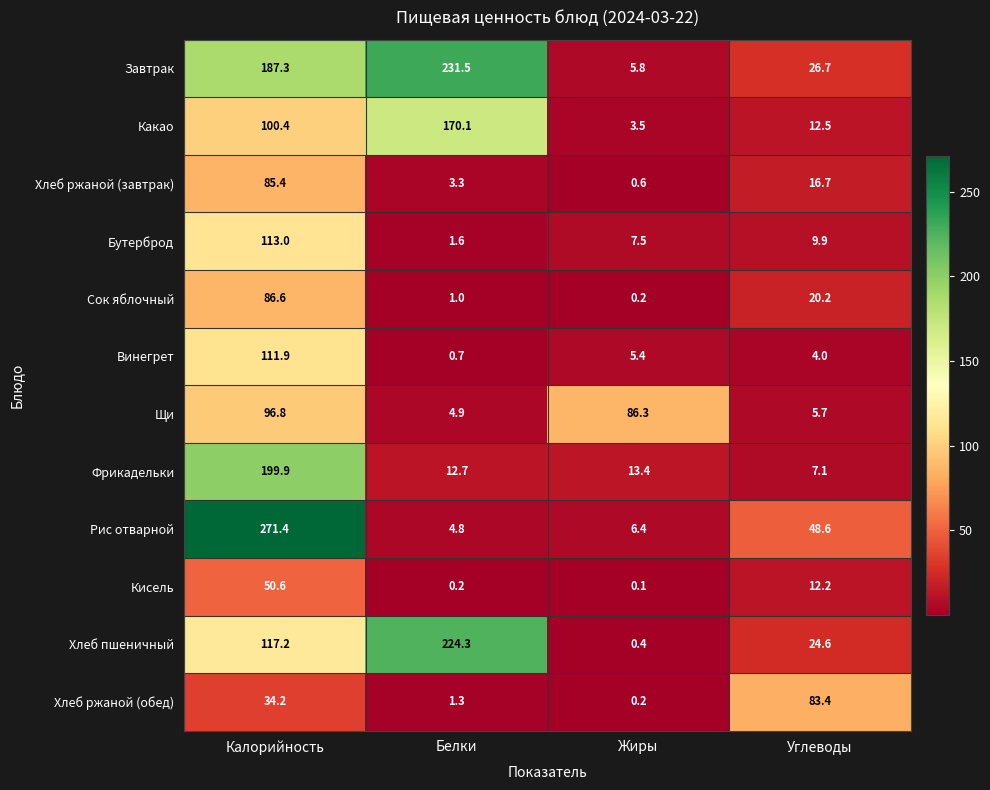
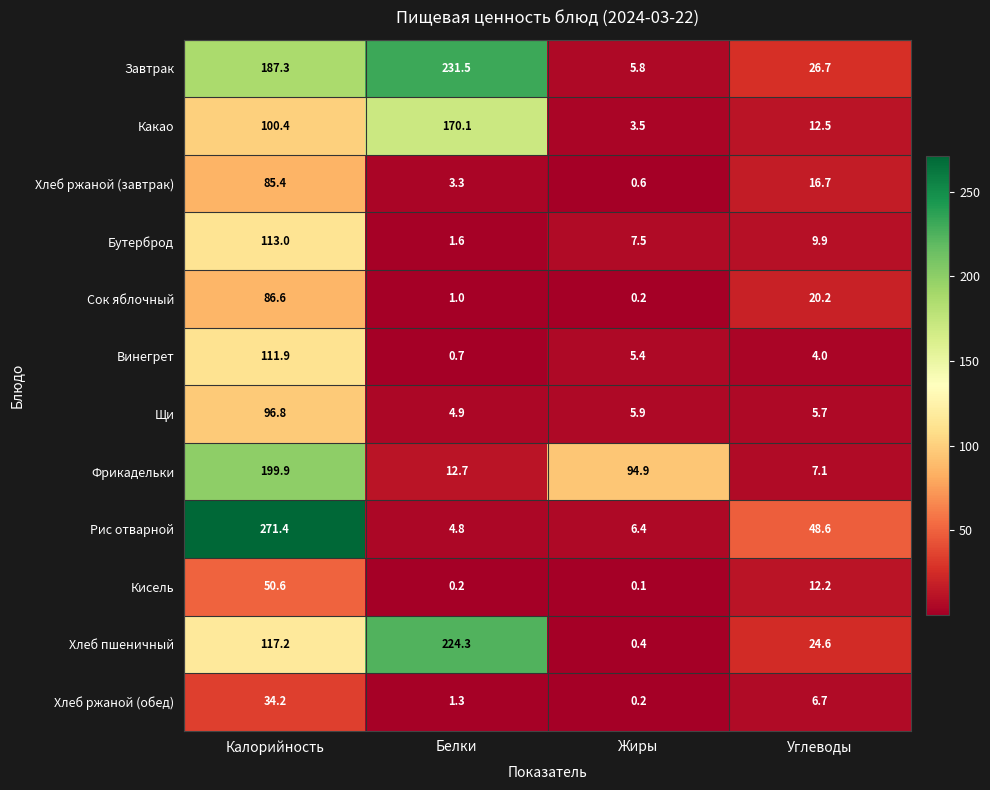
Щи, Жиры: 86.3 -> 5.9
Фрикадельки, Жиры: 13.4 -> 94.9
Хлеб ржаной (обед), Углеводы: 83.4 -> 6.7
